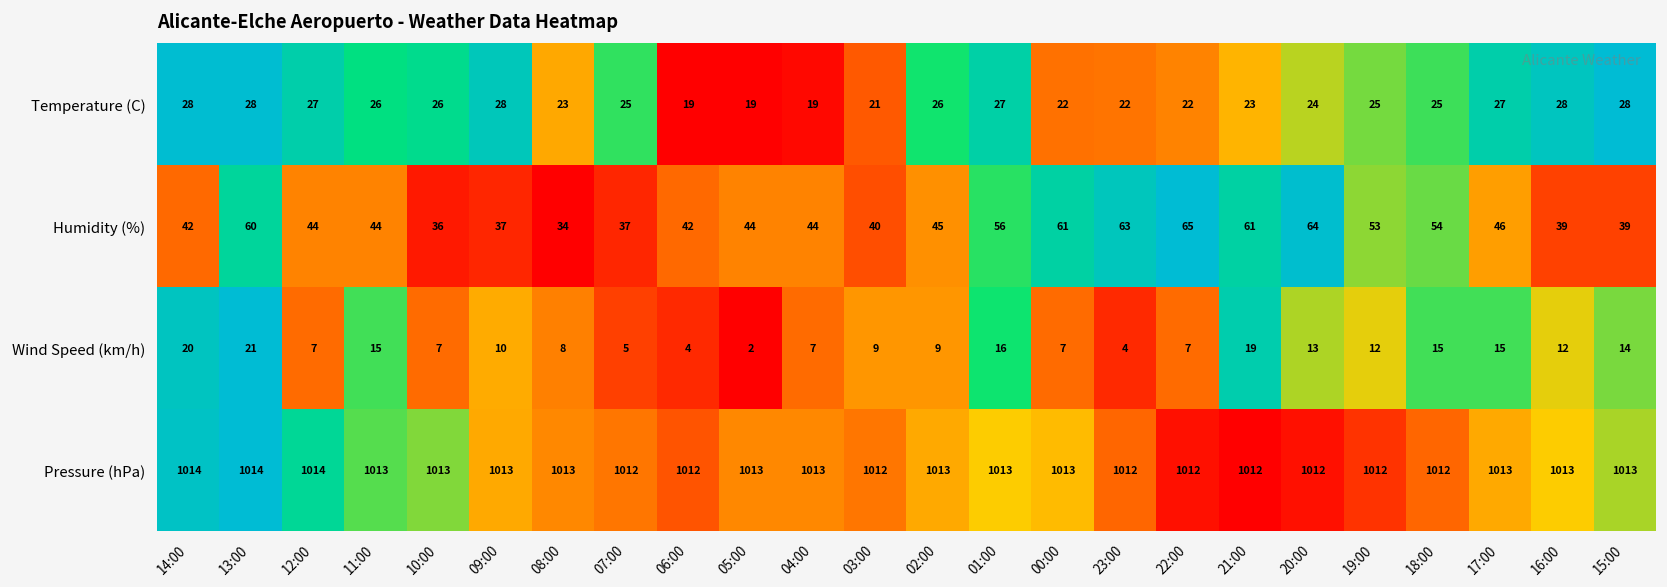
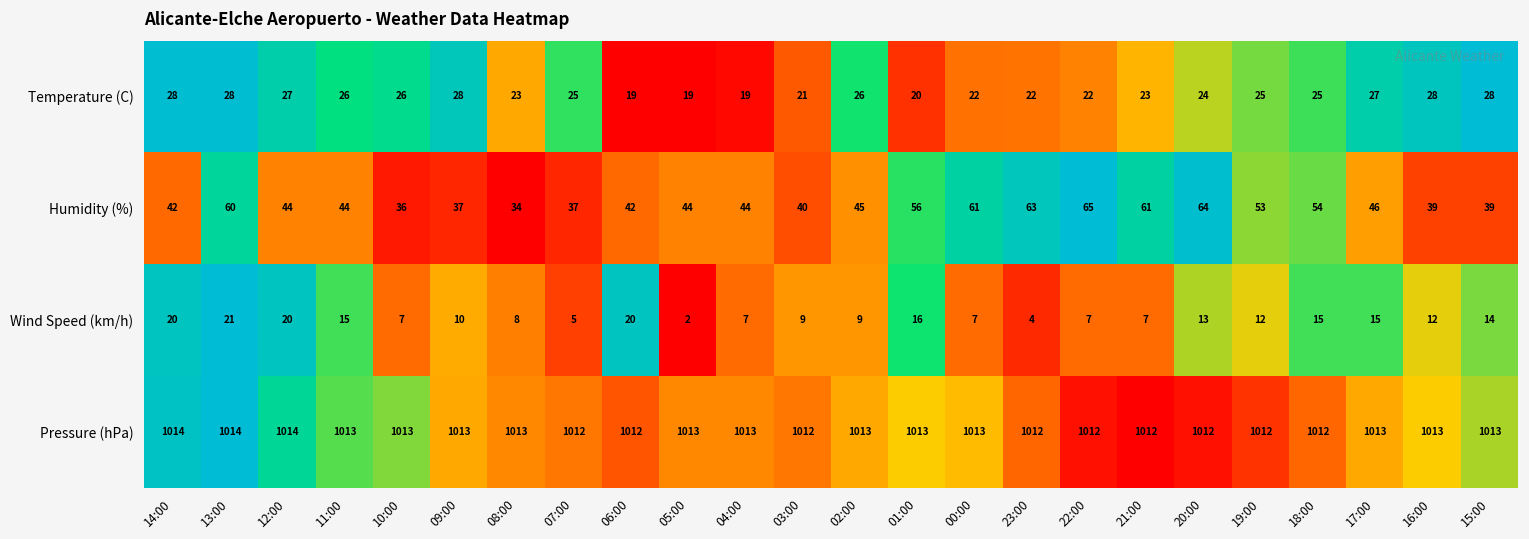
Temperature (C), 01:00: 27 -> 20
Wind Speed (km/h), 12:00: 7 -> 20
Wind Speed (km/h), 06:00: 4 -> 20
Wind Speed (km/h), 21:00: 19 -> 7
